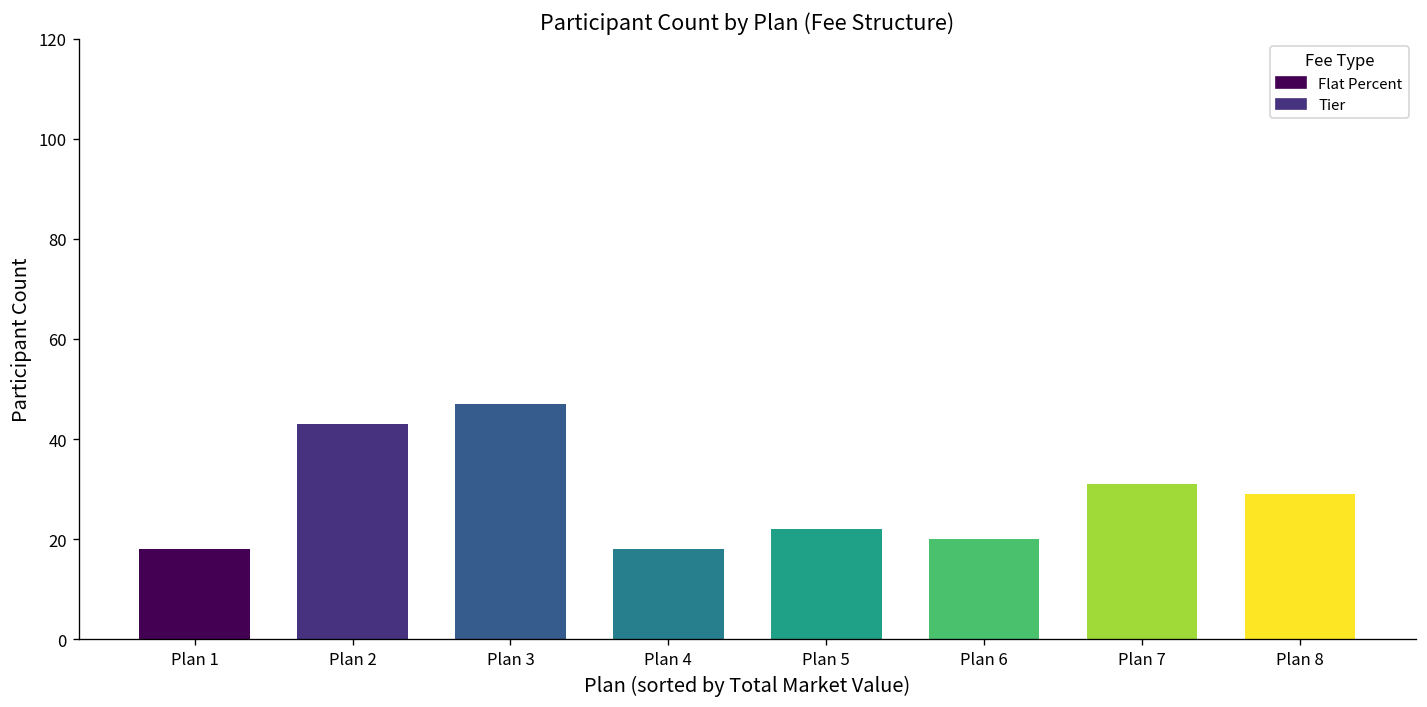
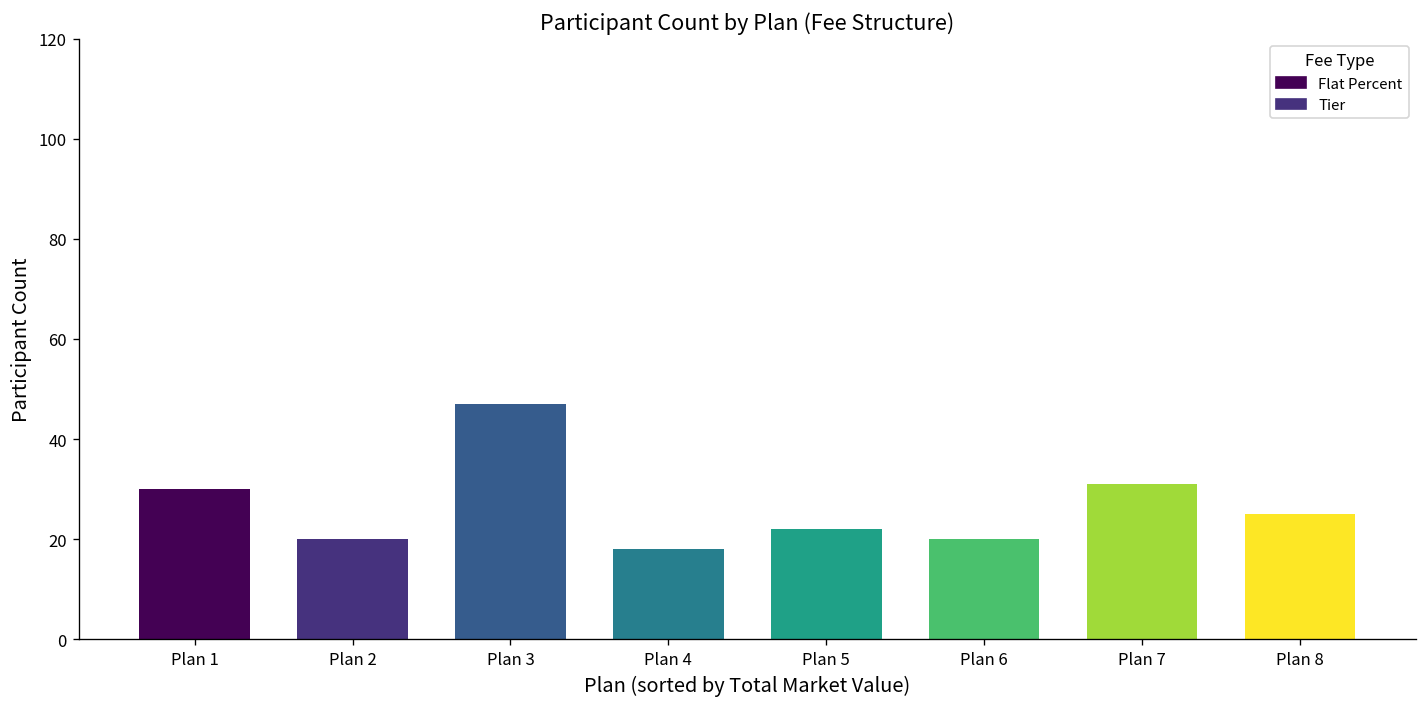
Plan 1: 18 -> 30
Plan 2: 43 -> 20
Plan 8: 29 -> 25
